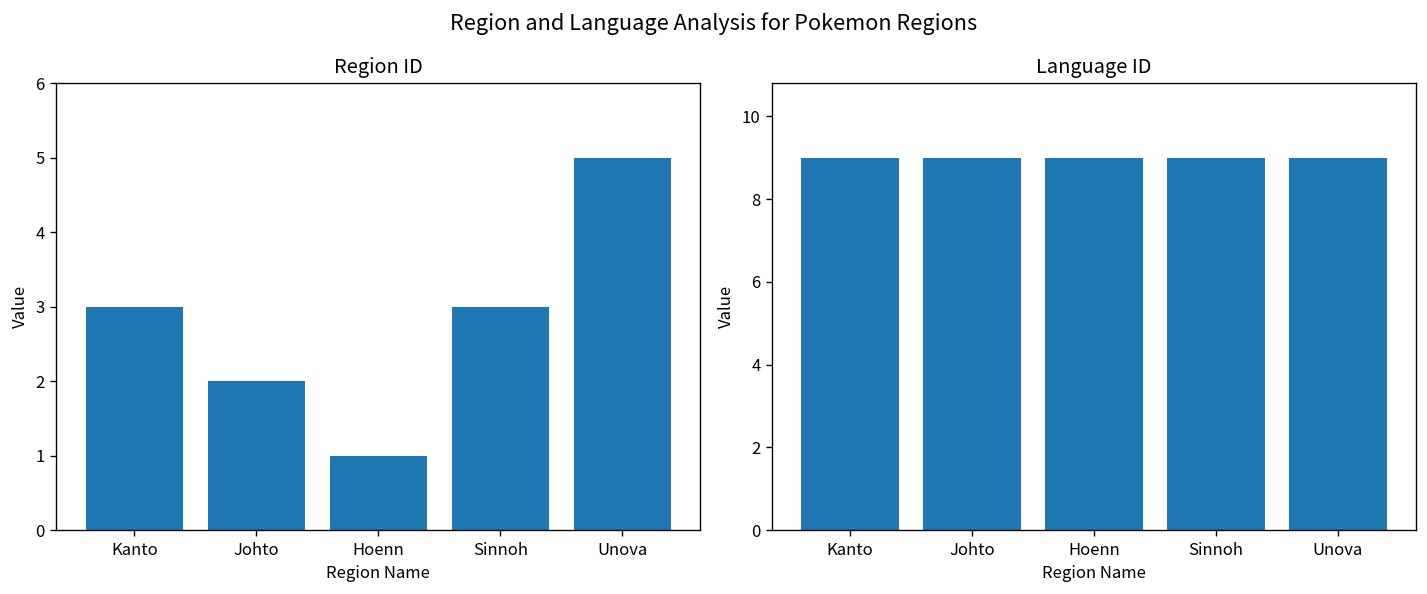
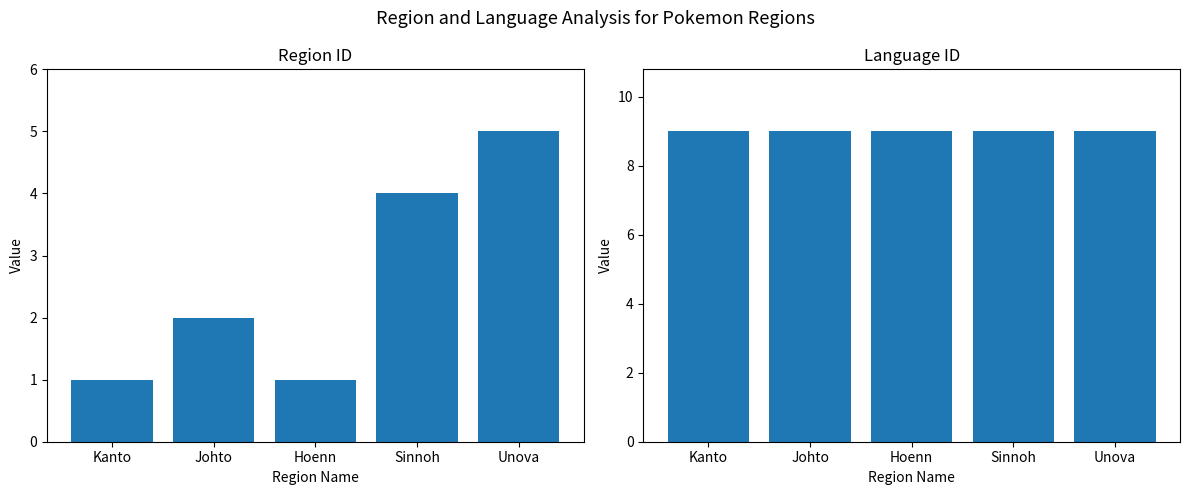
Region ID, Kanto: 3 -> 1
Region ID, Sinnoh: 3 -> 4
